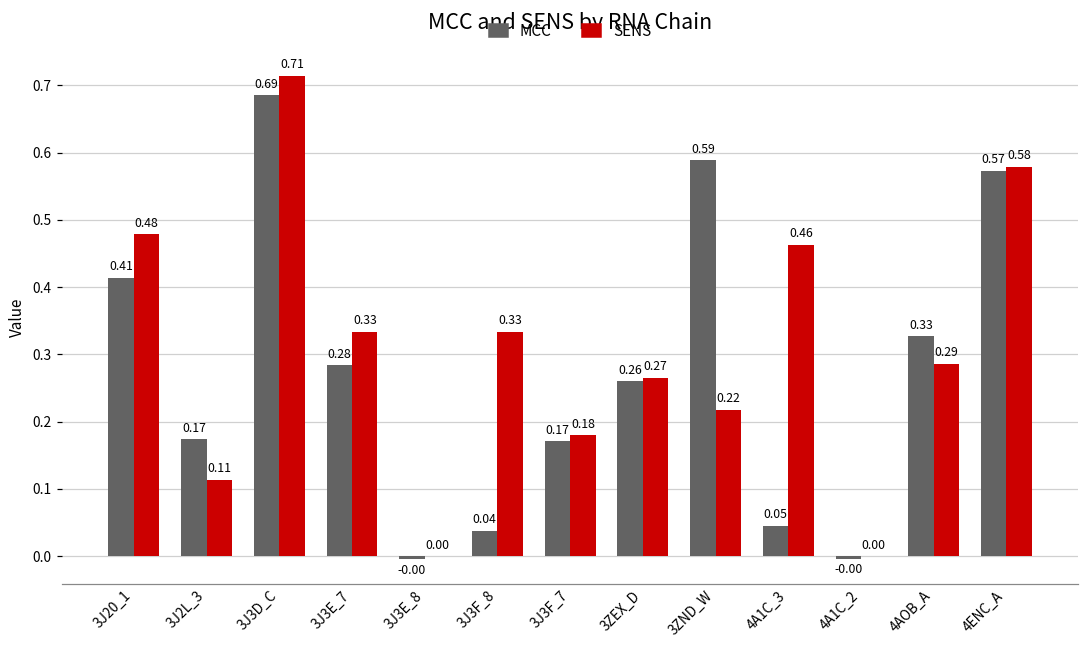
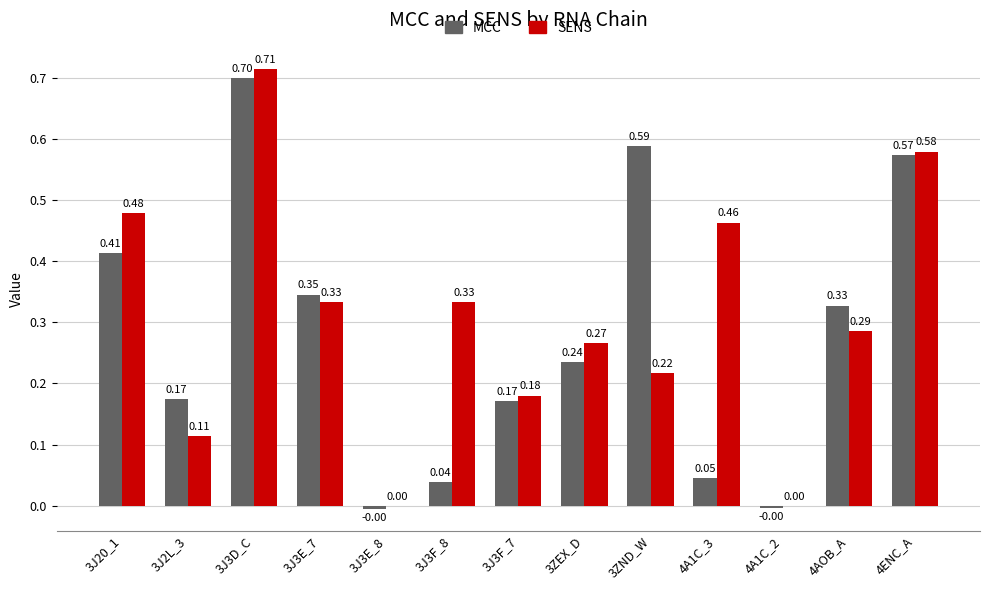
MCC, 3J3D_C: 0.69 -> 0.70
MCC, 3J3E_7: 0.28 -> 0.35
MCC, 3ZEX_D: 0.26 -> 0.24
